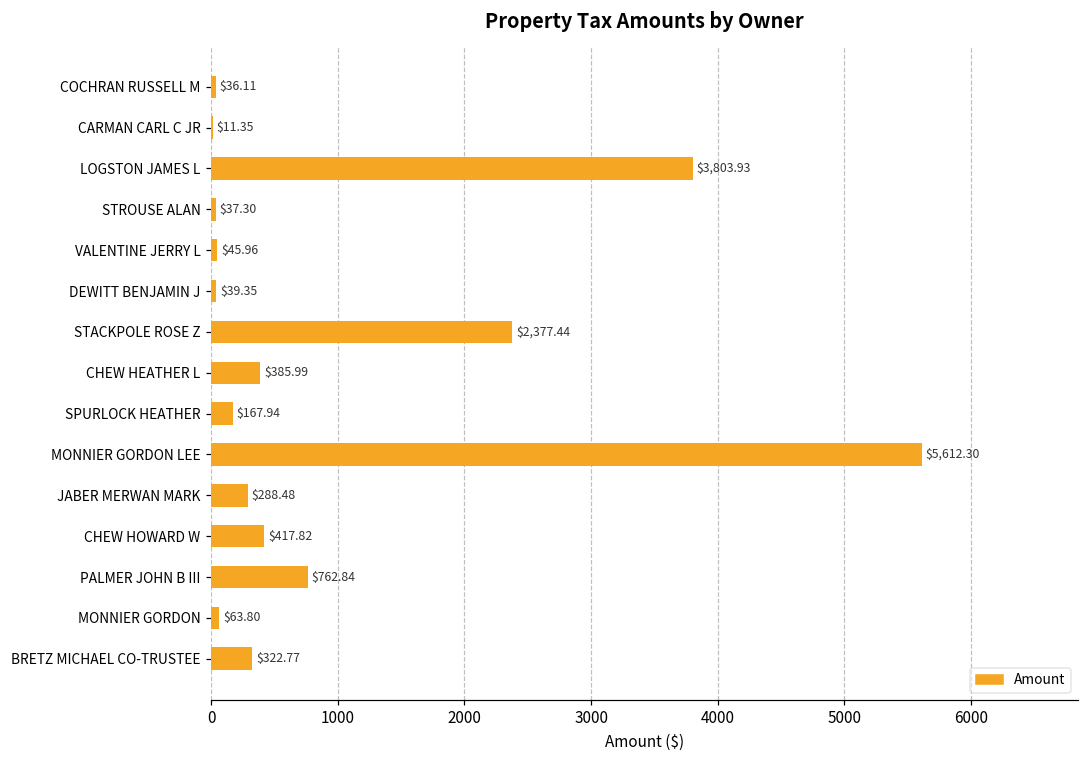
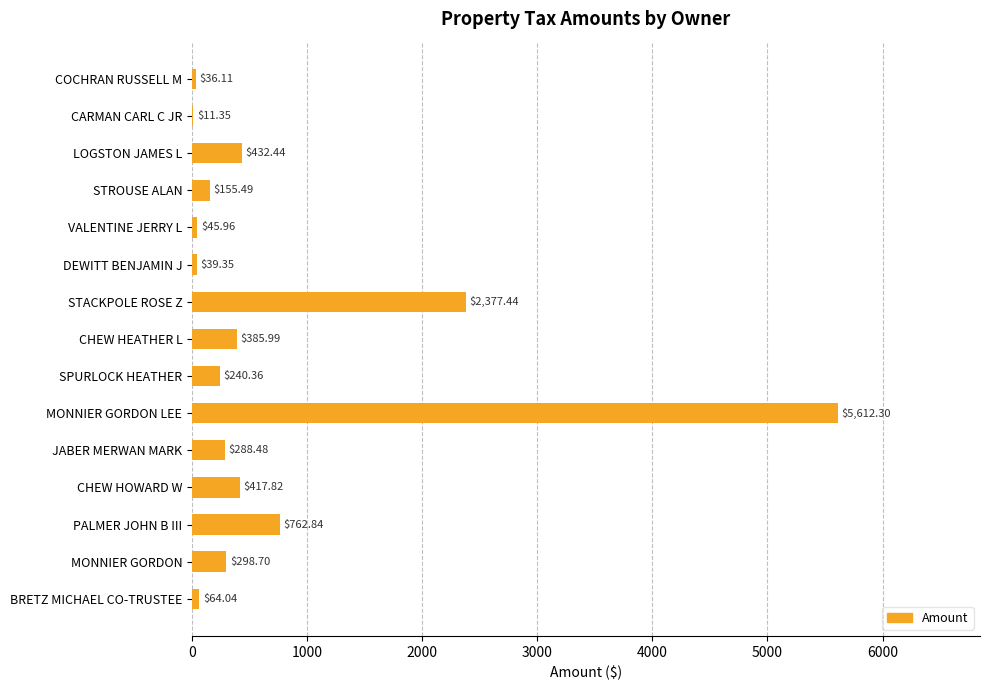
LOGSTON JAMES L: $3,803.93 -> $432.44
STROUSE ALAN: $37.30 -> $155.49
SPURLOCK HEATHER: $167.94 -> $240.36
MONNIER GORDON: $63.80 -> $298.70
BRETZ MICHAEL CO-TRUSTEE: $322.77 -> $64.04
